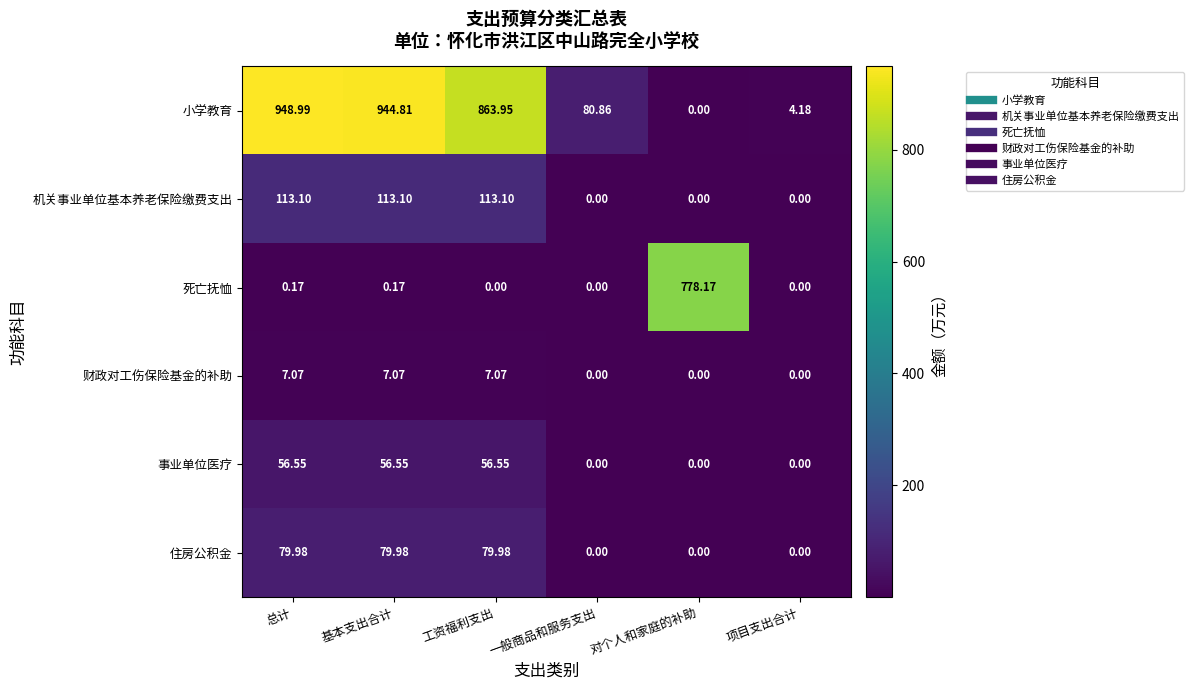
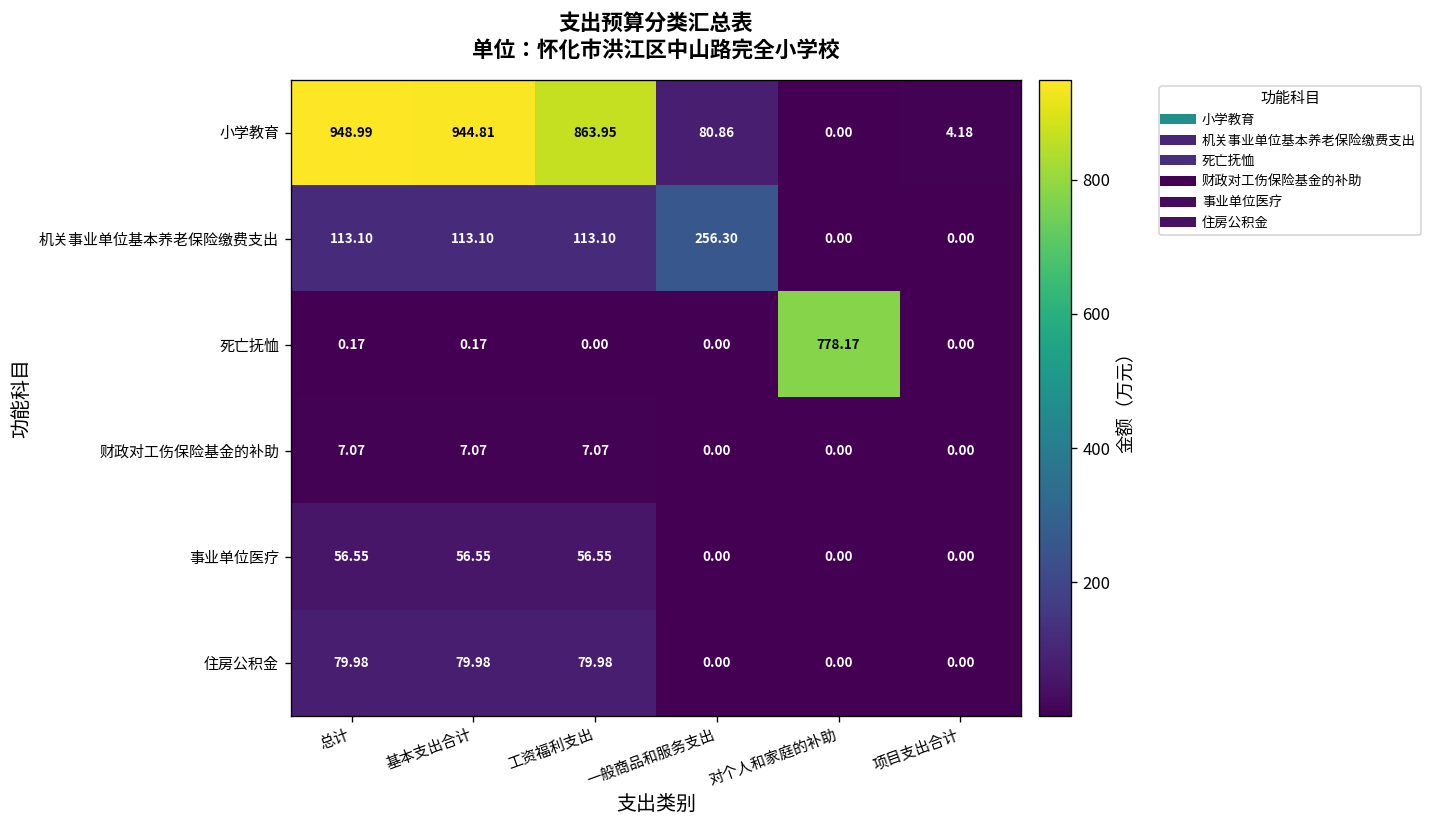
机关事业单位基本养老保险缴费支出, 一般商品和服务支出: 0.00 -> 256.30
